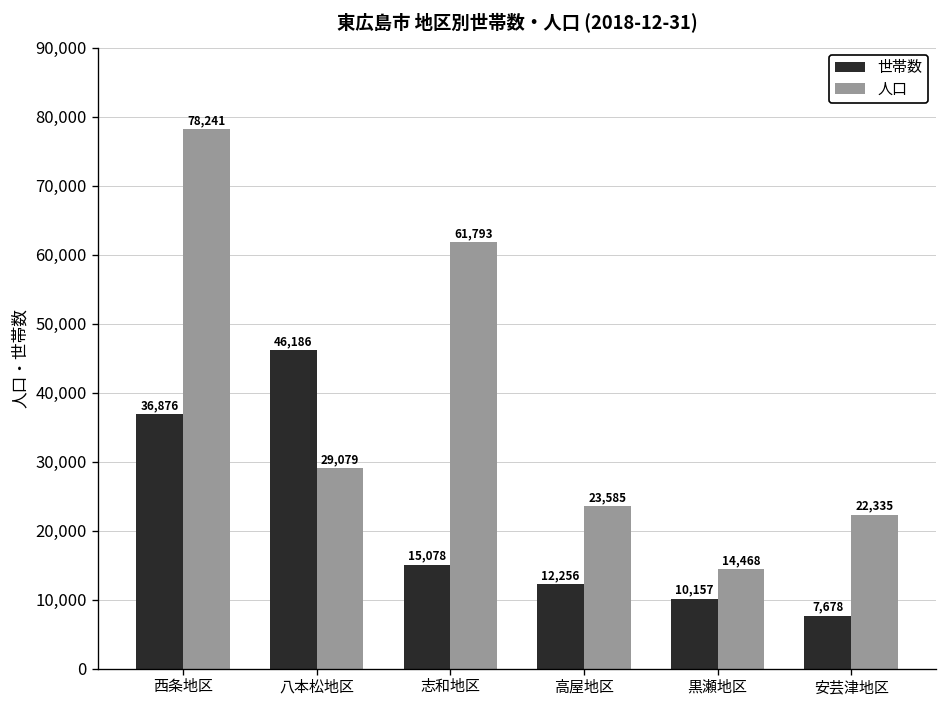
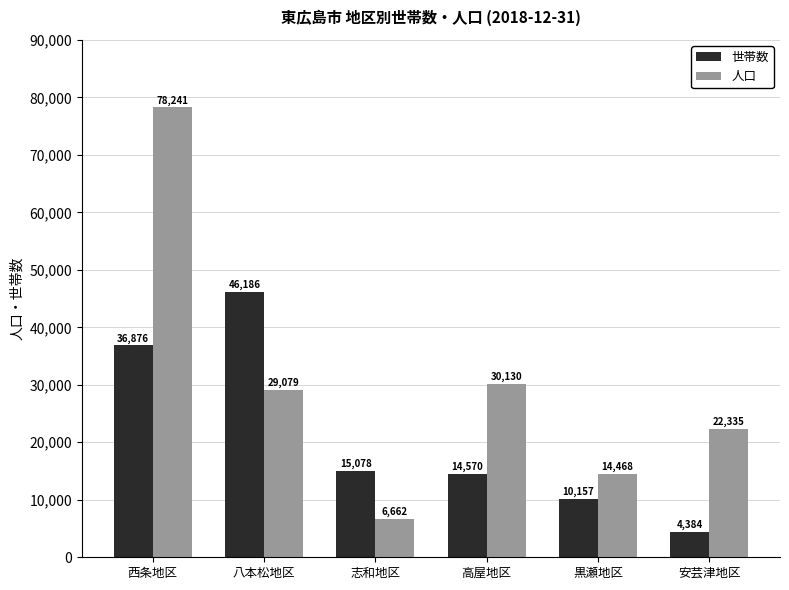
人口, 志和地区: 61,793 -> 6,662
世帯数, 高屋地区: 12,256 -> 14,570
人口, 高屋地区: 23,585 -> 30,130
世帯数, 安芸津地区: 7,678 -> 4,384
